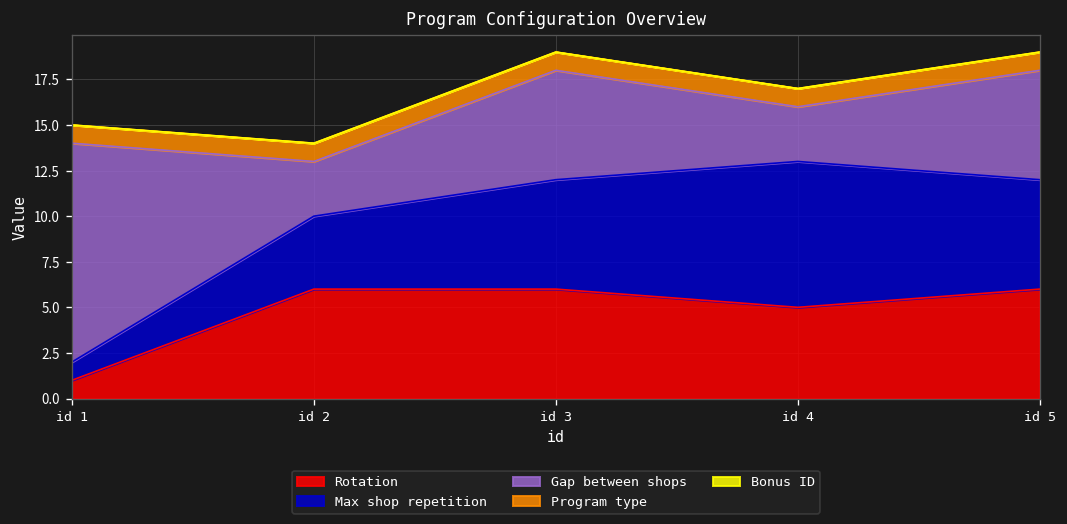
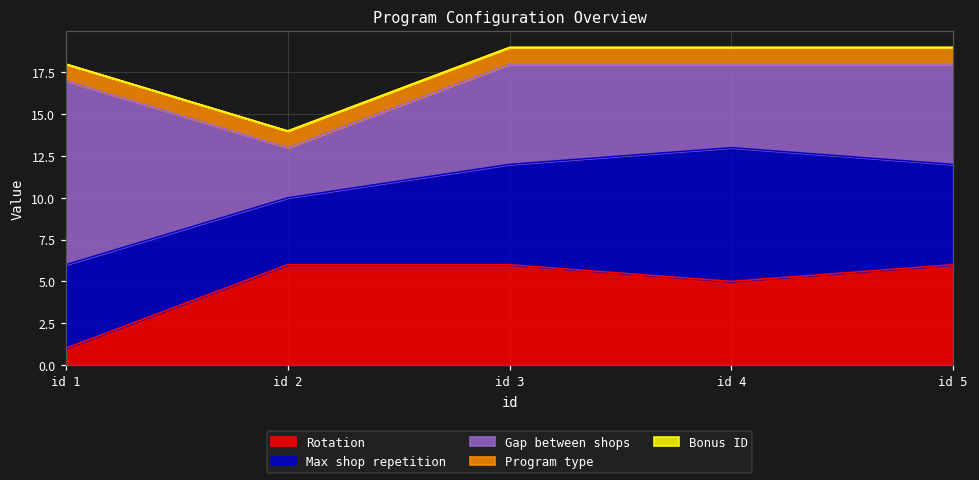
Max shop repetition, id 1: 1 -> 5
Gap between shops, id 1: 12 -> 11
Gap between shops, id 4: 3 -> 5
